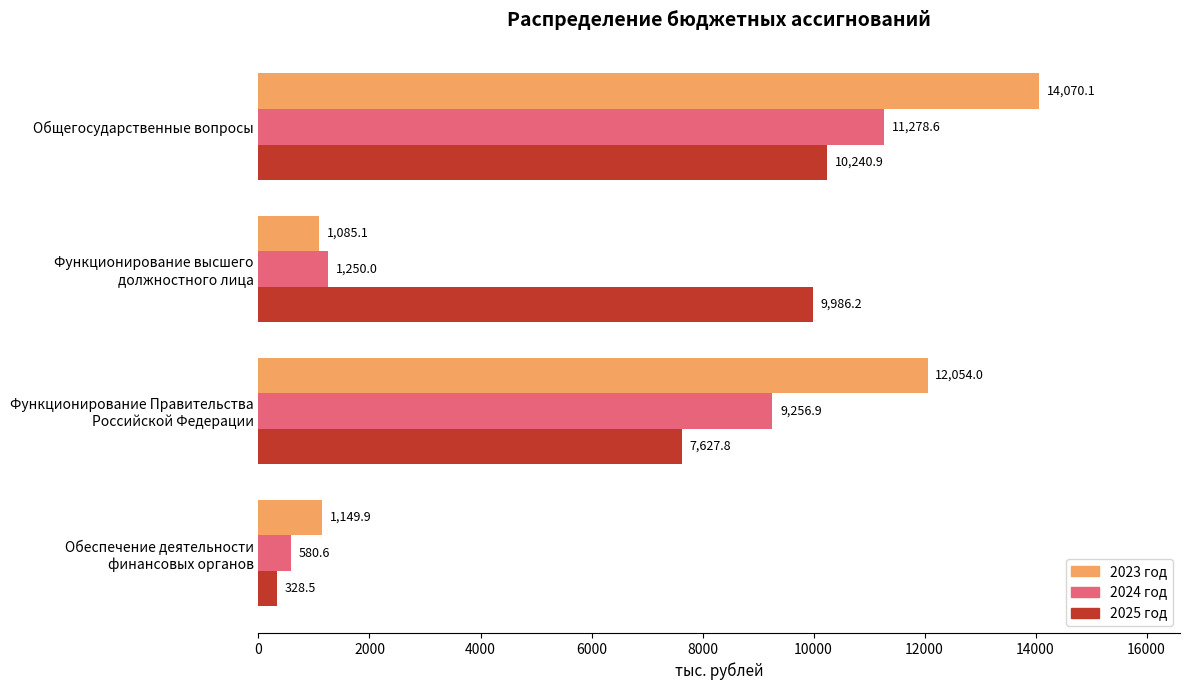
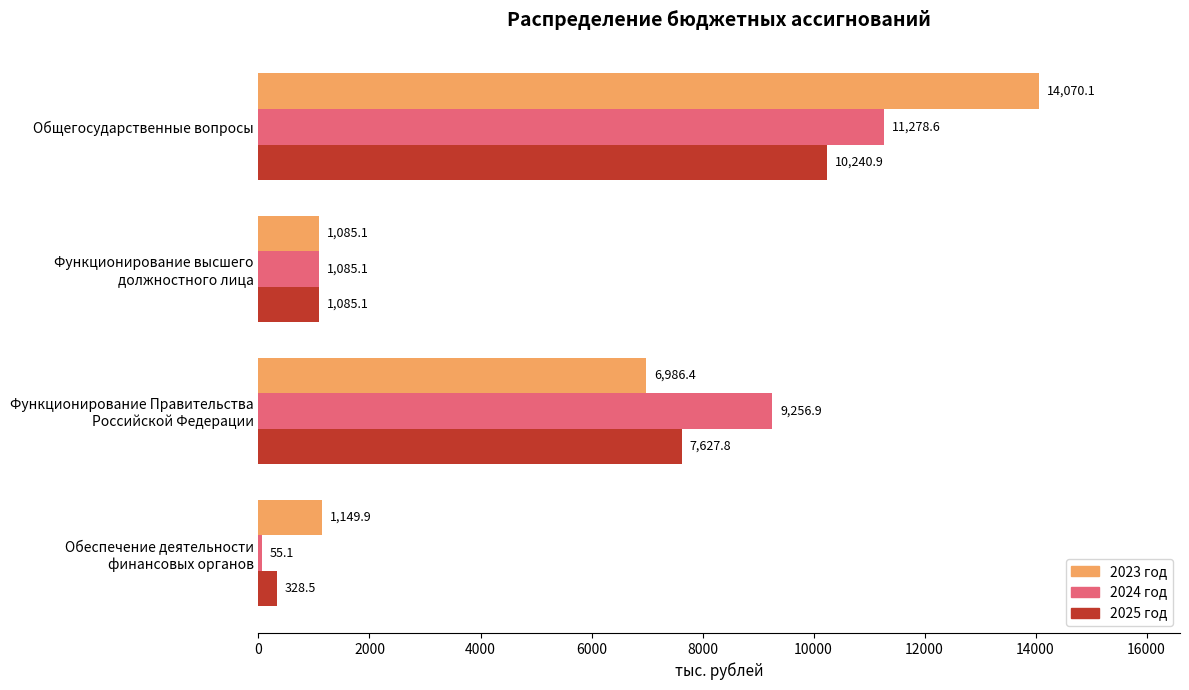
2024 год, Функционирование высшего должностного лица: 1,250.0 -> 1,085.1
2025 год, Функционирование высшего должностного лица: 9,986.2 -> 1,085.1
2023 год, Функционирование Правительства Российской Федерации: 12,054.0 -> 6,986.4
2024 год, Обеспечение деятельности финансовых органов: 580.6 -> 55.1
